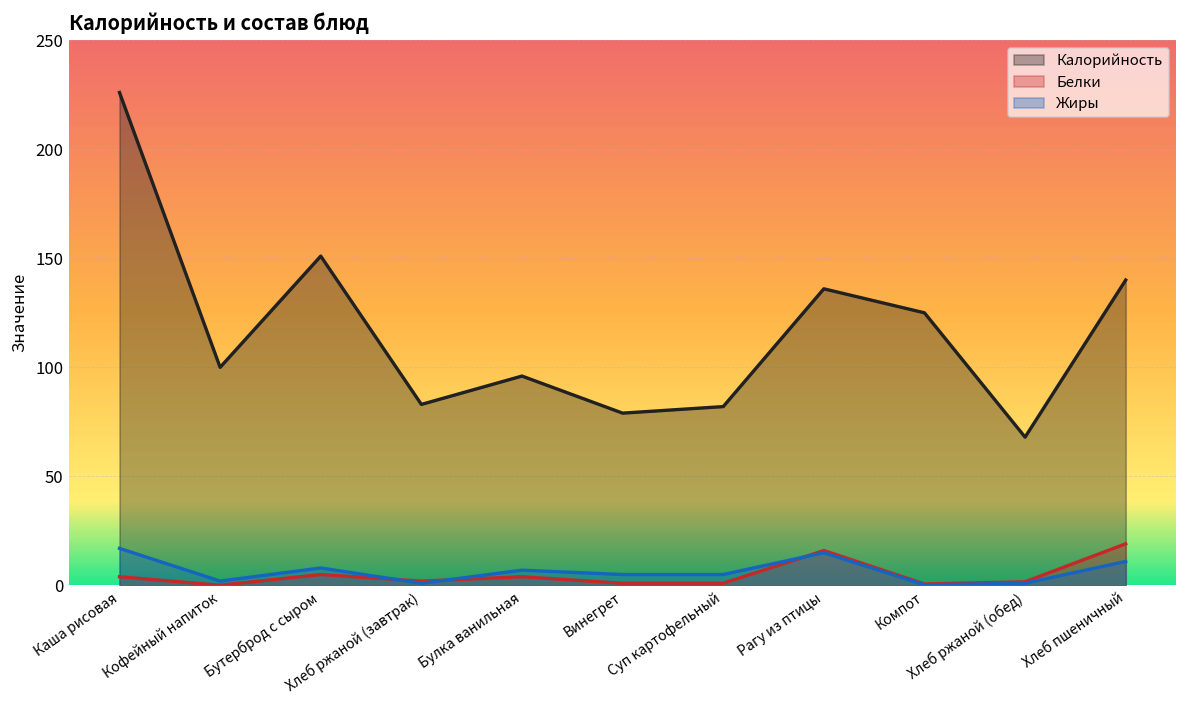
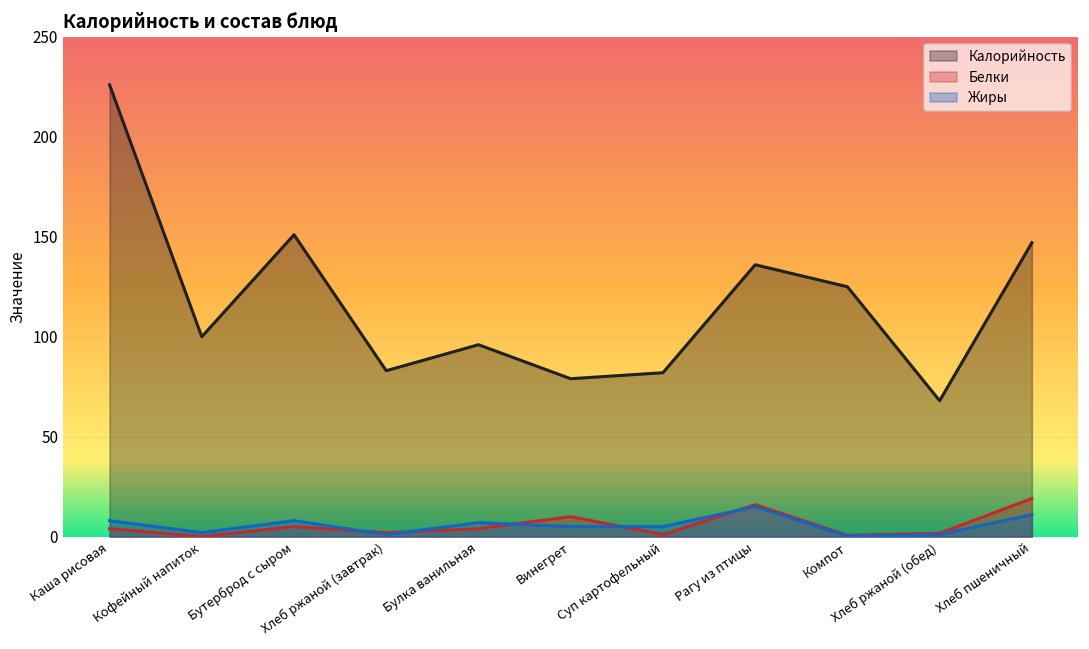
Жиры, Каша рисовая: 17 -> 8
Белки, Винегрет: 1 -> 10
Калорийность, Хлеб пшеничный: 140 -> 147
